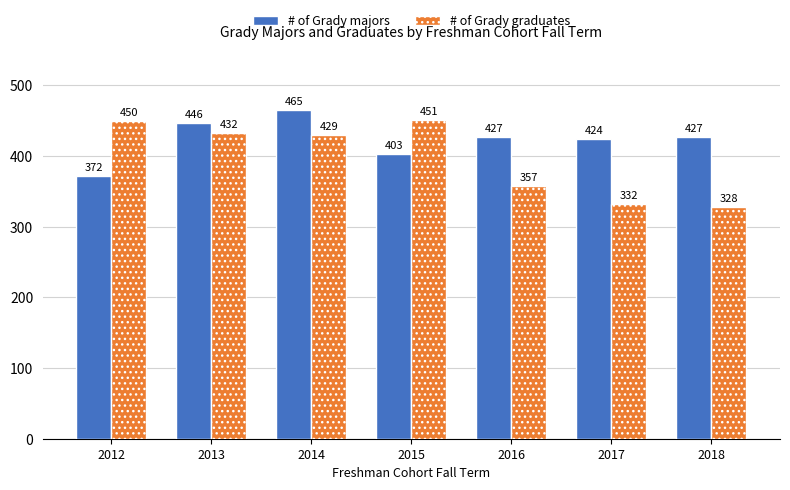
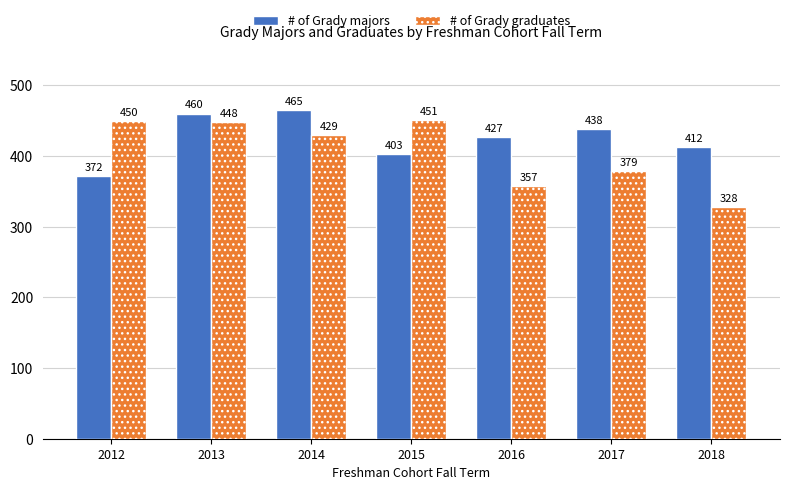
# of Grady majors, 2013: 446 -> 460
# of Grady graduates, 2013: 432 -> 448
# of Grady majors, 2017: 424 -> 438
# of Grady graduates, 2017: 332 -> 379
# of Grady majors, 2018: 427 -> 412
